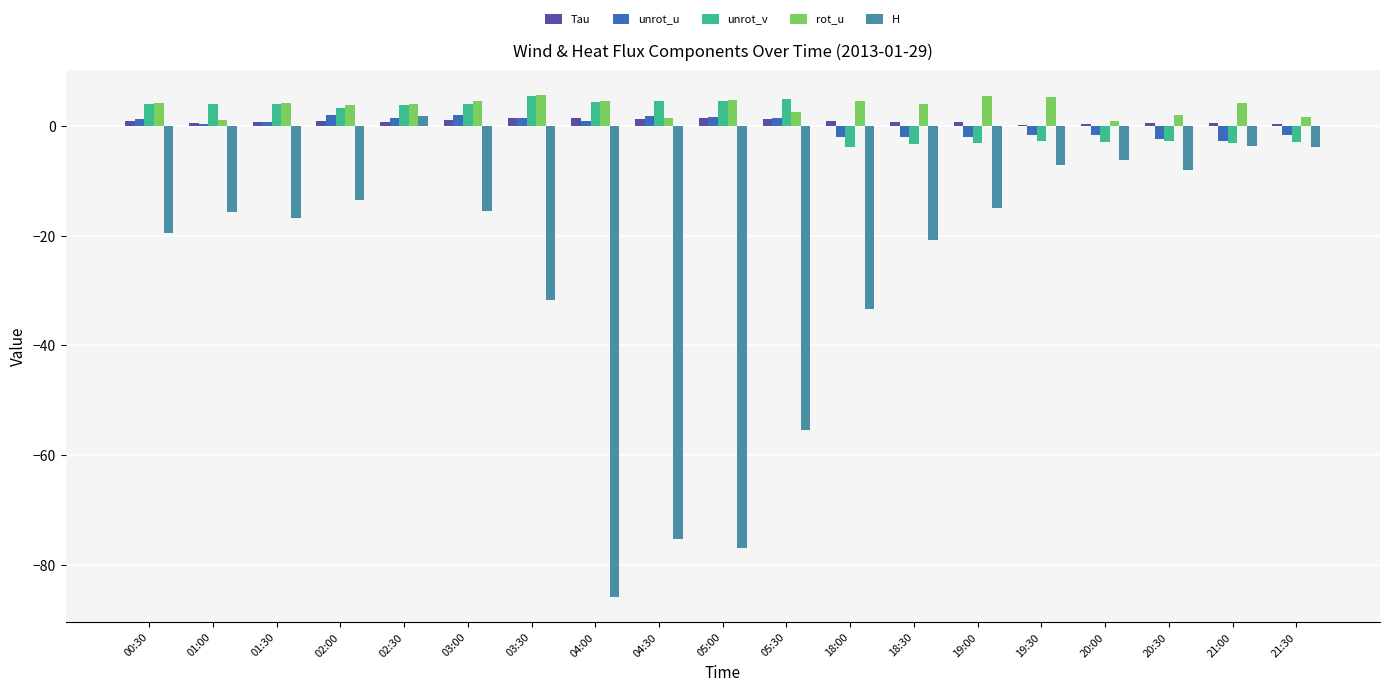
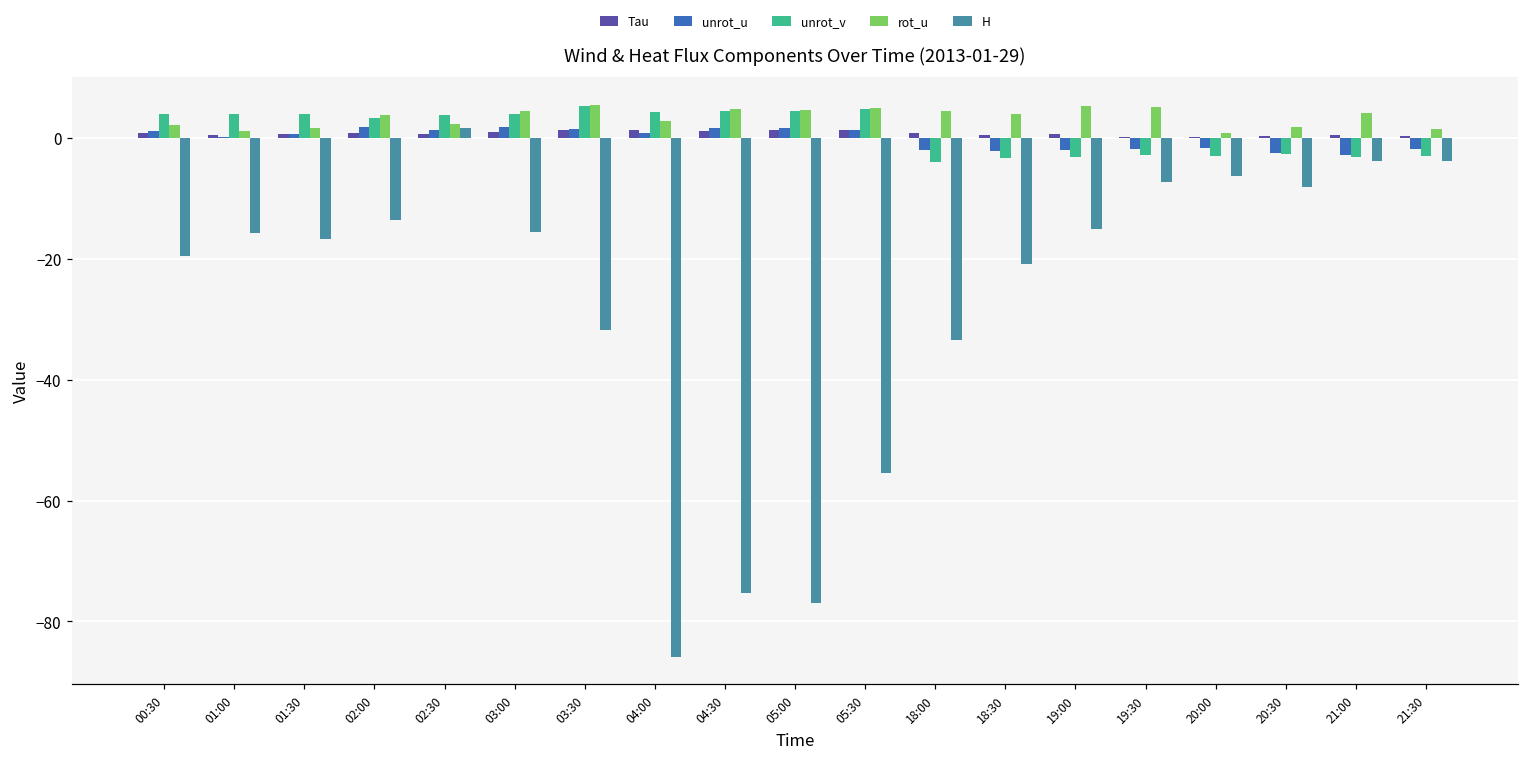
rot_u, 00:30: 4 -> 2
rot_u, 01:30: 4 -> 2
rot_u, 02:30: 4 -> 2
rot_u, 04:00: 4 -> 3
rot_u, 04:30: 1 -> 5
rot_u, 05:30: 3 -> 5
